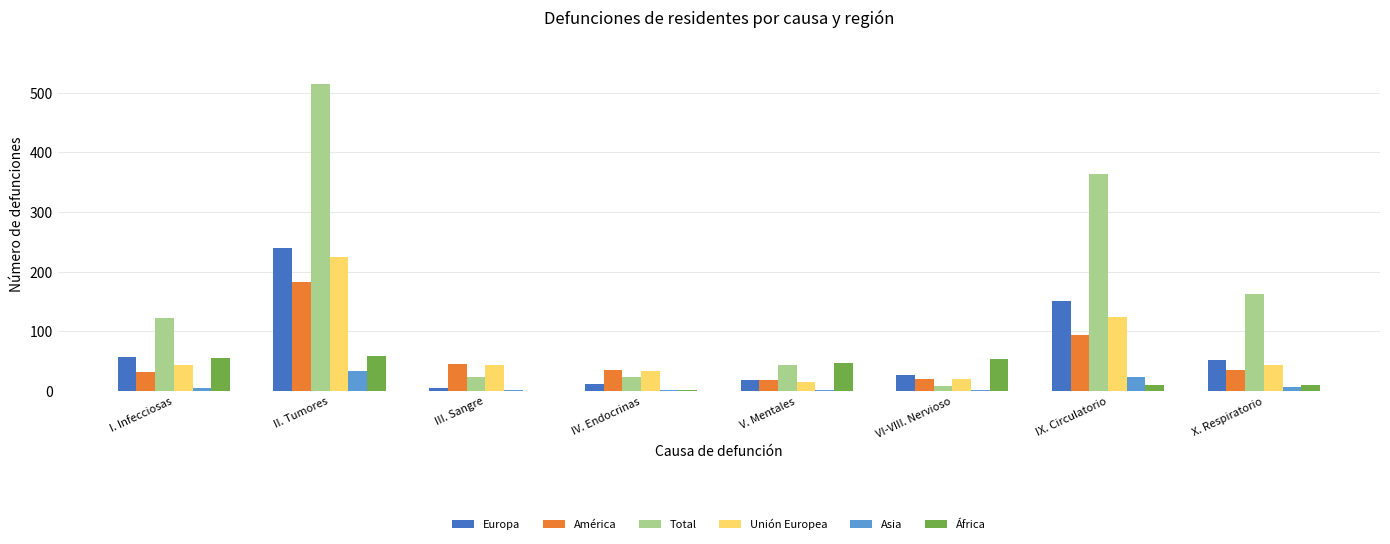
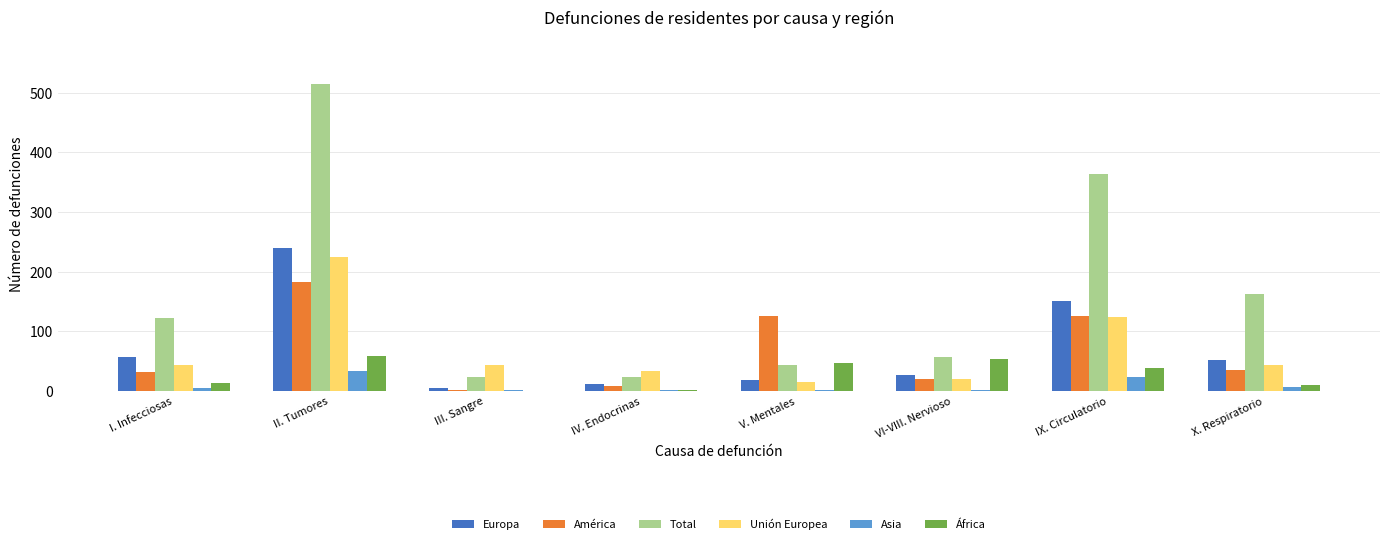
África, I. Infecciosas: 60 -> 10
América, III. Sangre: 50 -> 0
América, IV. Endocrinas: 40 -> 10
América, V. Mentales: 20 -> 130
Total, VI-VIII. Nervioso: 10 -> 60
América, IX. Circulatorio: 90 -> 130
África, IX. Circulatorio: 10 -> 40
